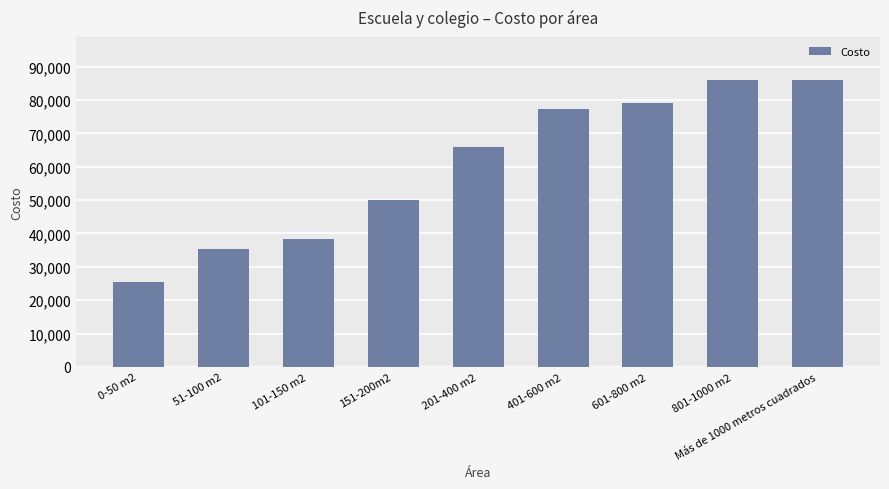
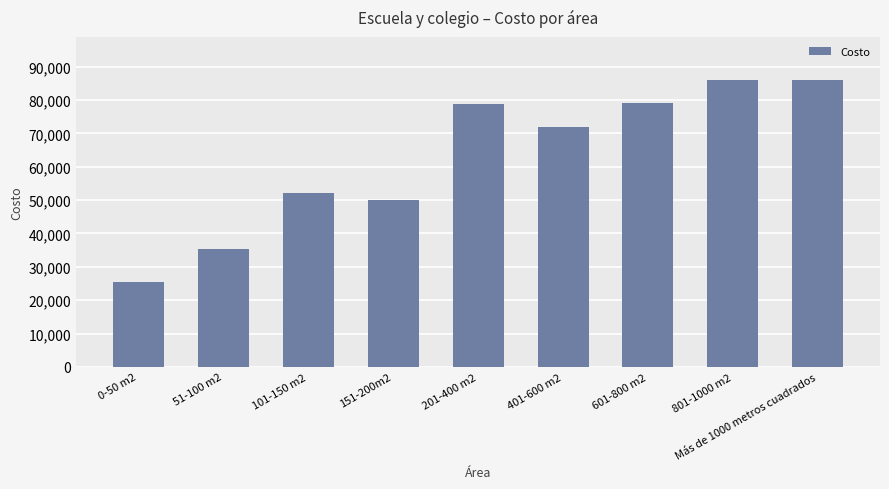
101-150 m2: 38,000 -> 52,000
201-400 m2: 66,000 -> 79,000
401-600 m2: 77,000 -> 72,000
